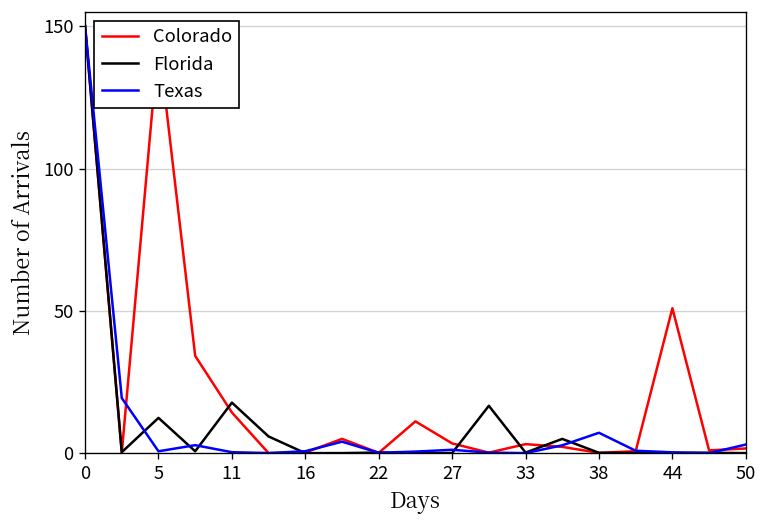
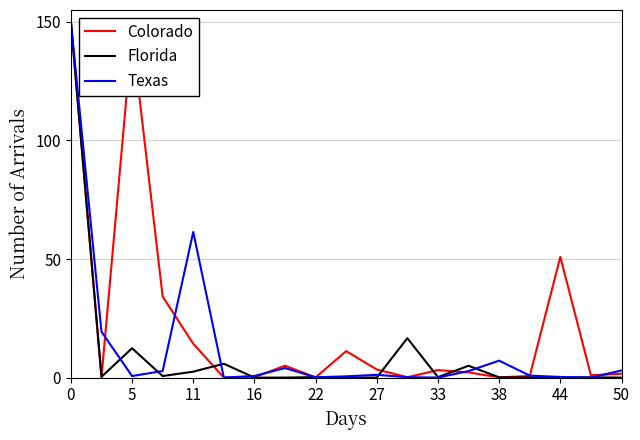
Florida, 11: 18 -> 3
Texas, 11: 0 -> 61
